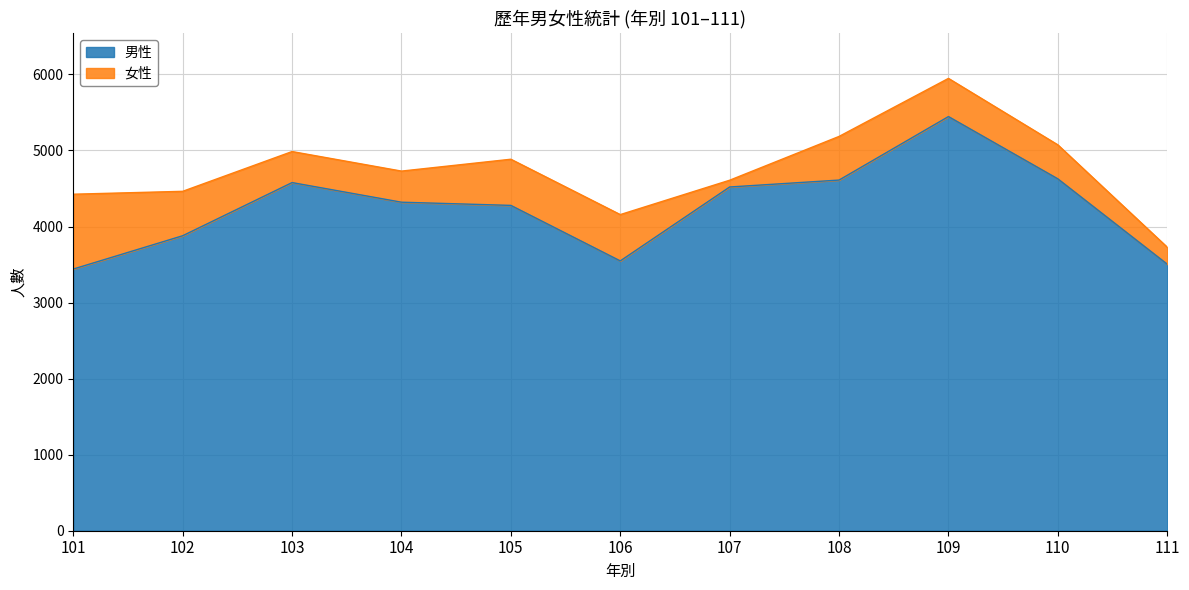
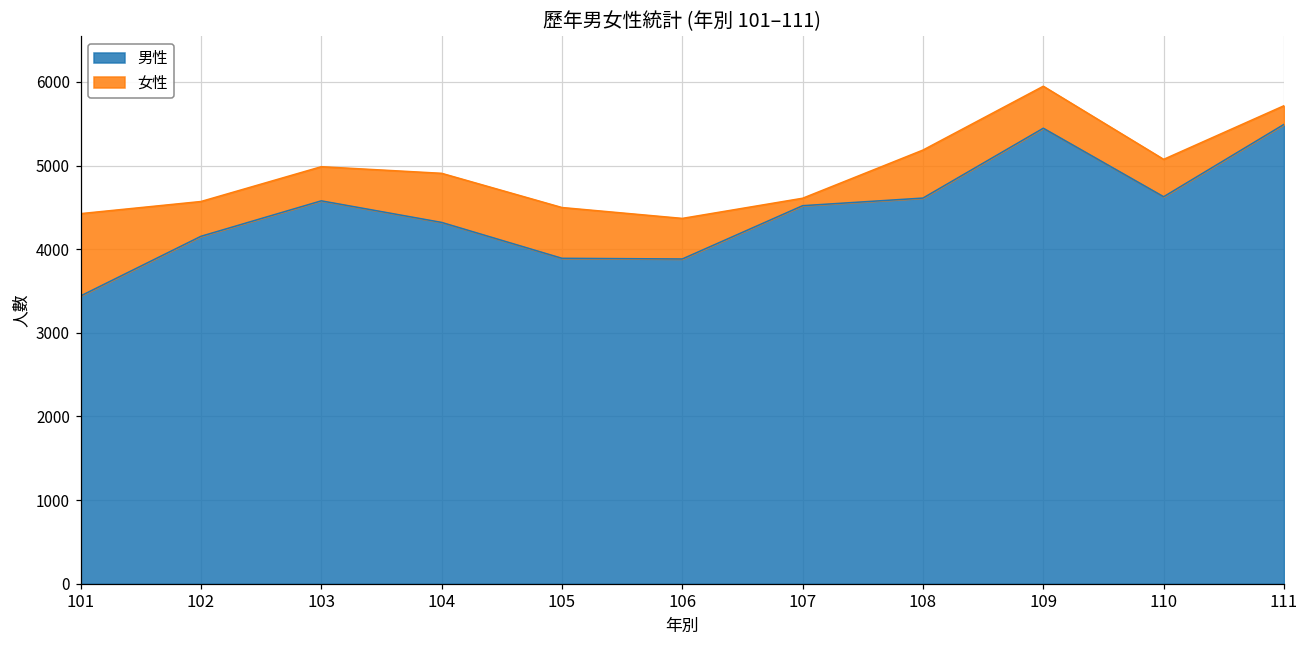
男性, 102: 3900 -> 4200
女性, 102: 600 -> 400
女性, 104: 400 -> 600
男性, 105: 4300 -> 3900
男性, 106: 3500 -> 3900
女性, 106: 600 -> 500
男性, 111: 3500 -> 5500
